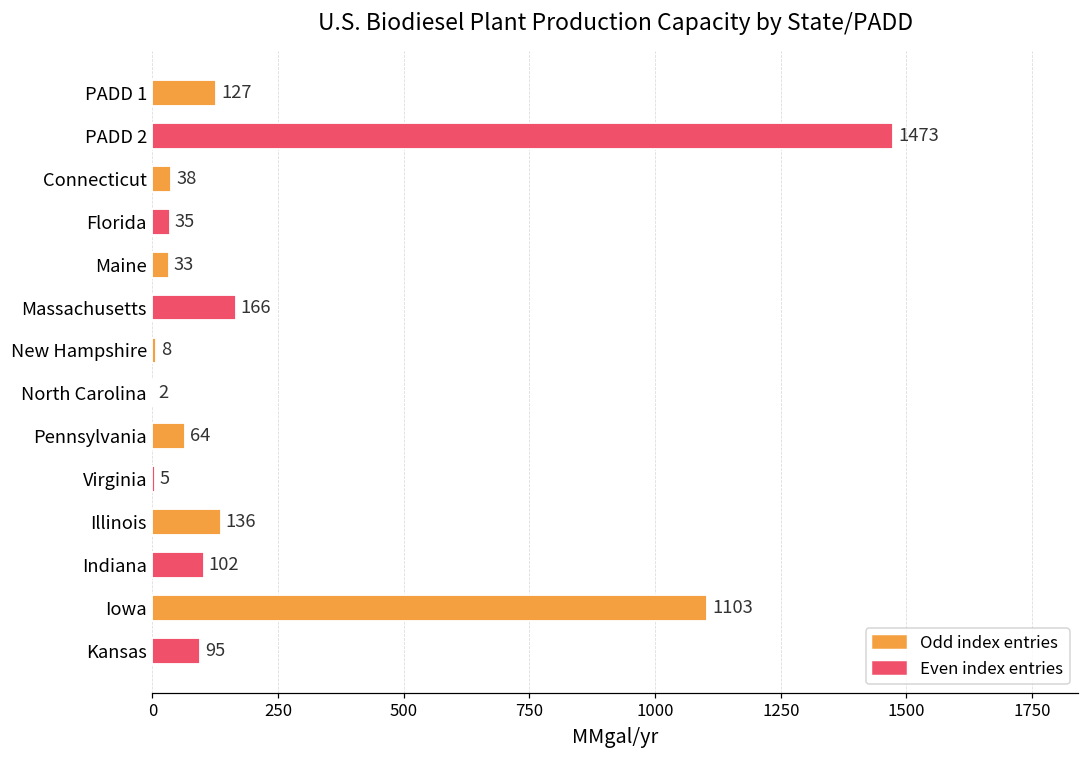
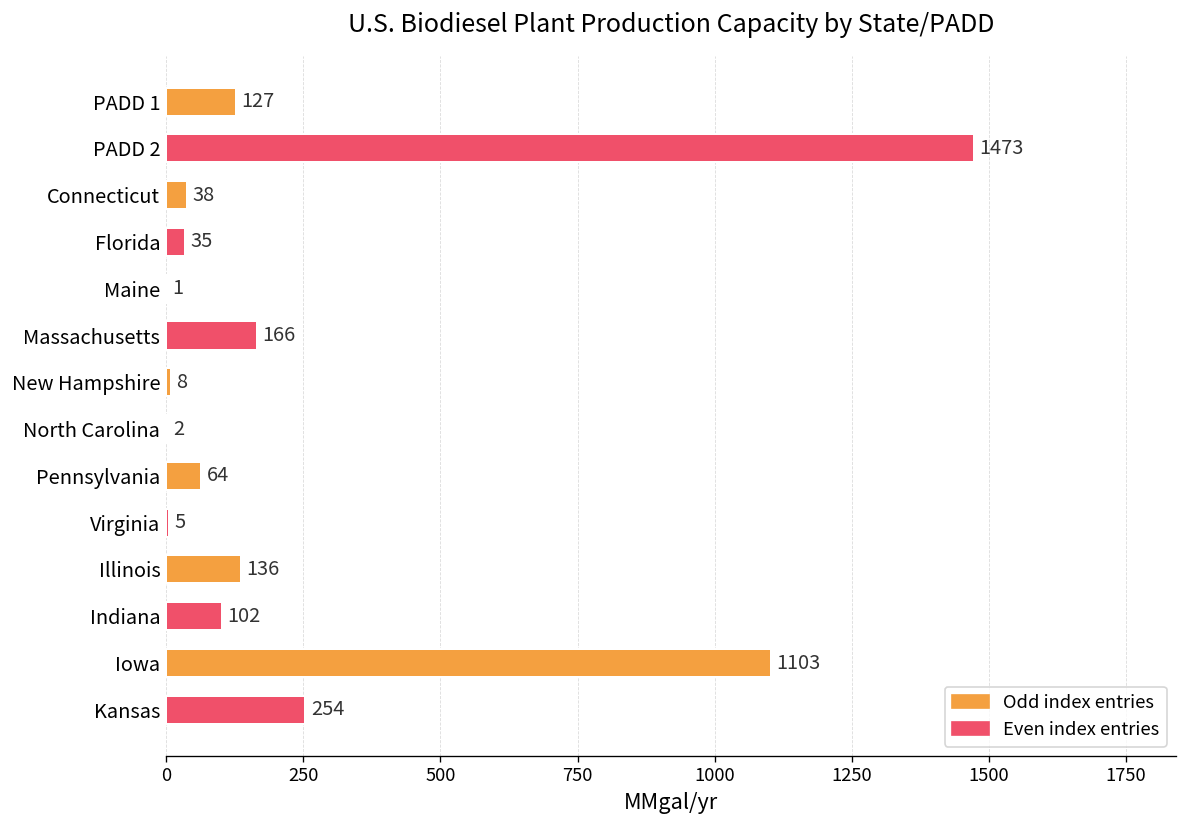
Maine: 33 -> 1
Kansas: 95 -> 254
